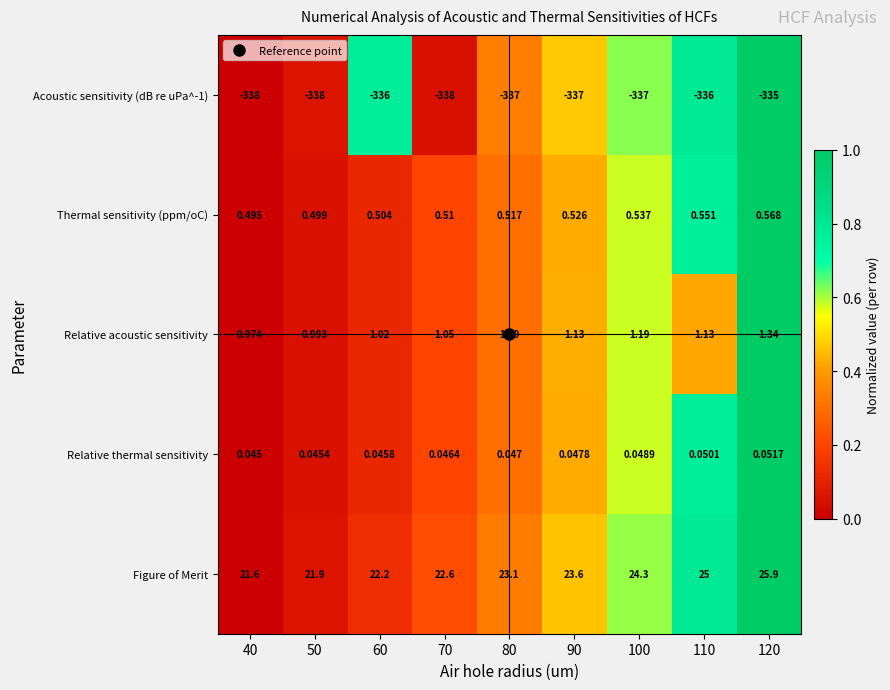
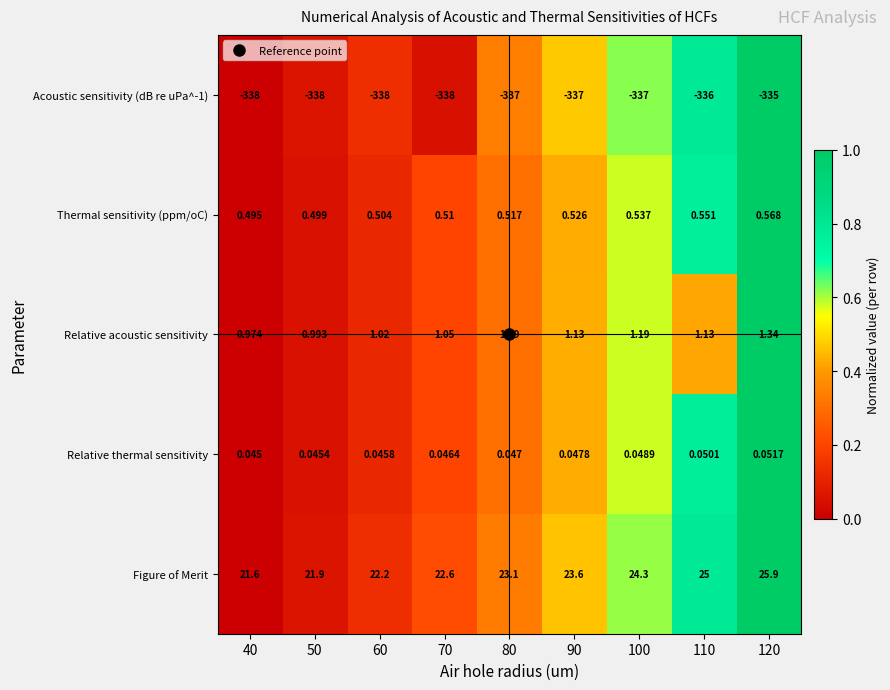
Acoustic sensitivity (dB re uPa^-1), 60: -336 -> -338
